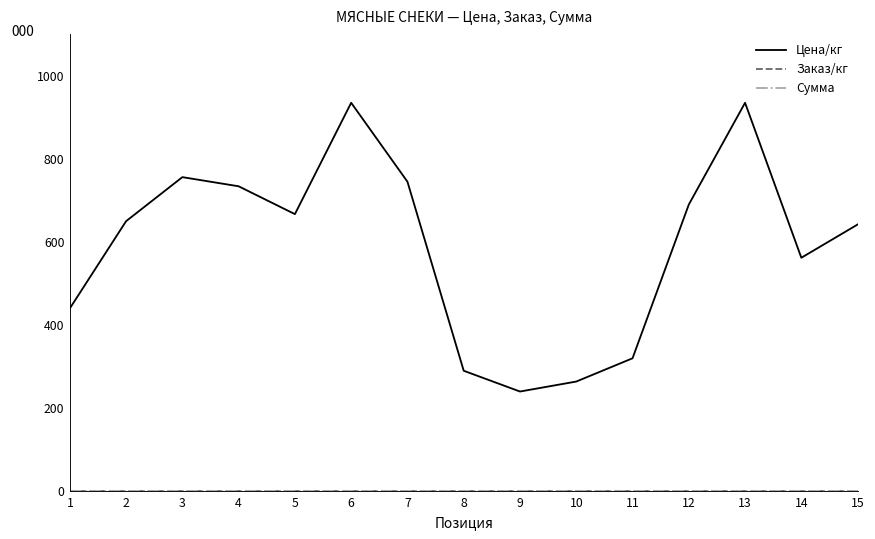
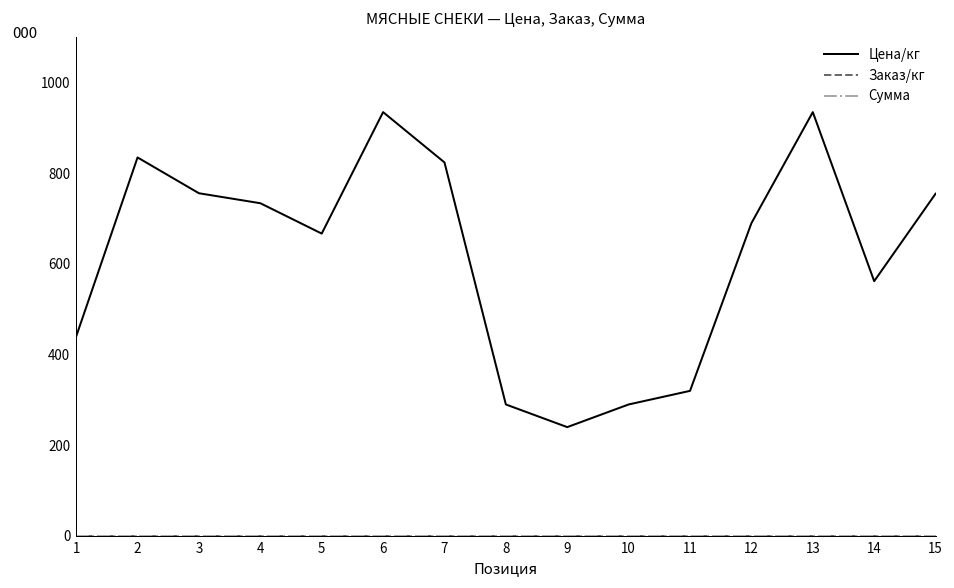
Цена/кг, 2: 650 -> 840
Цена/кг, 7: 750 -> 820
Цена/кг, 10: 260 -> 290
Цена/кг, 15: 640 -> 760
